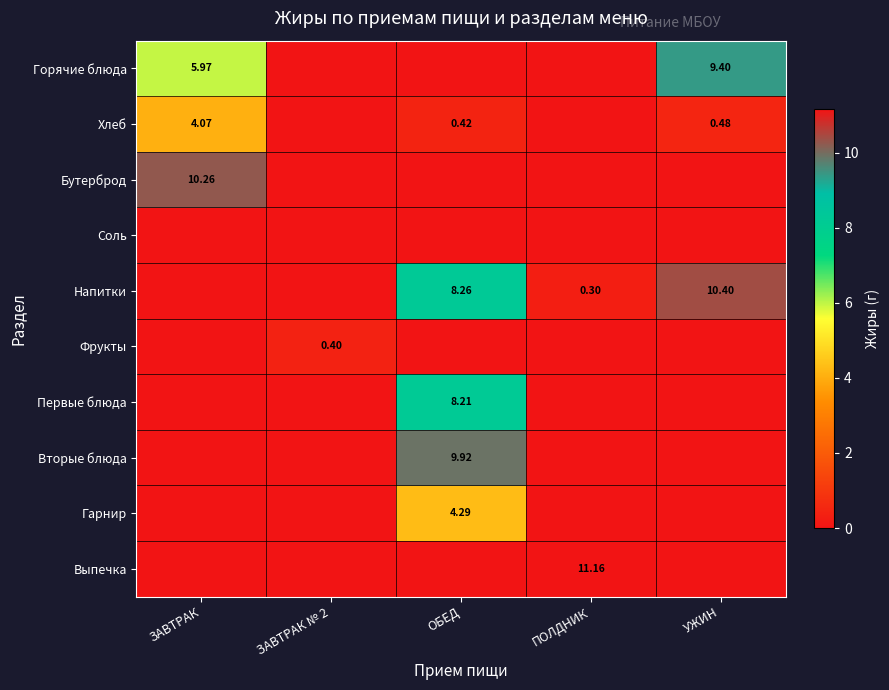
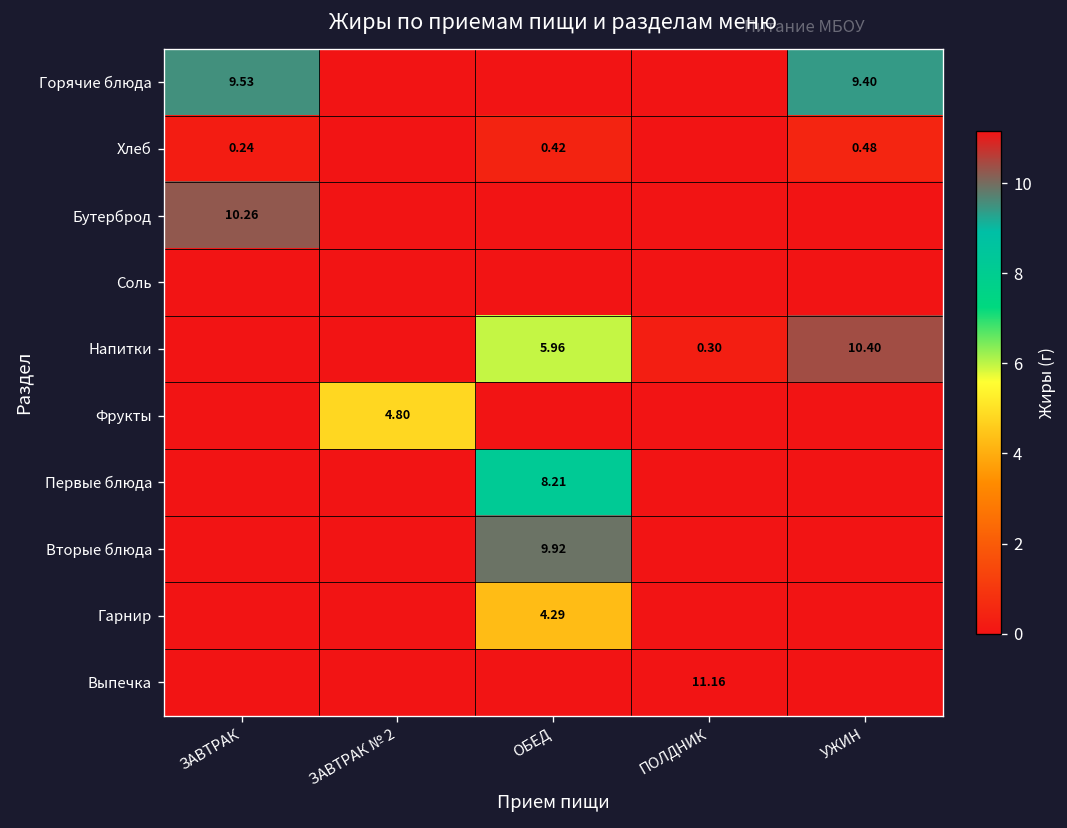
Горячие блюда, ЗАВТРАК: 5.97 -> 9.53
Хлеб, ЗАВТРАК: 4.07 -> 0.24
Напитки, ОБЕД: 8.26 -> 5.96
Фрукты, ЗАВТРАК № 2: 0.40 -> 4.80
